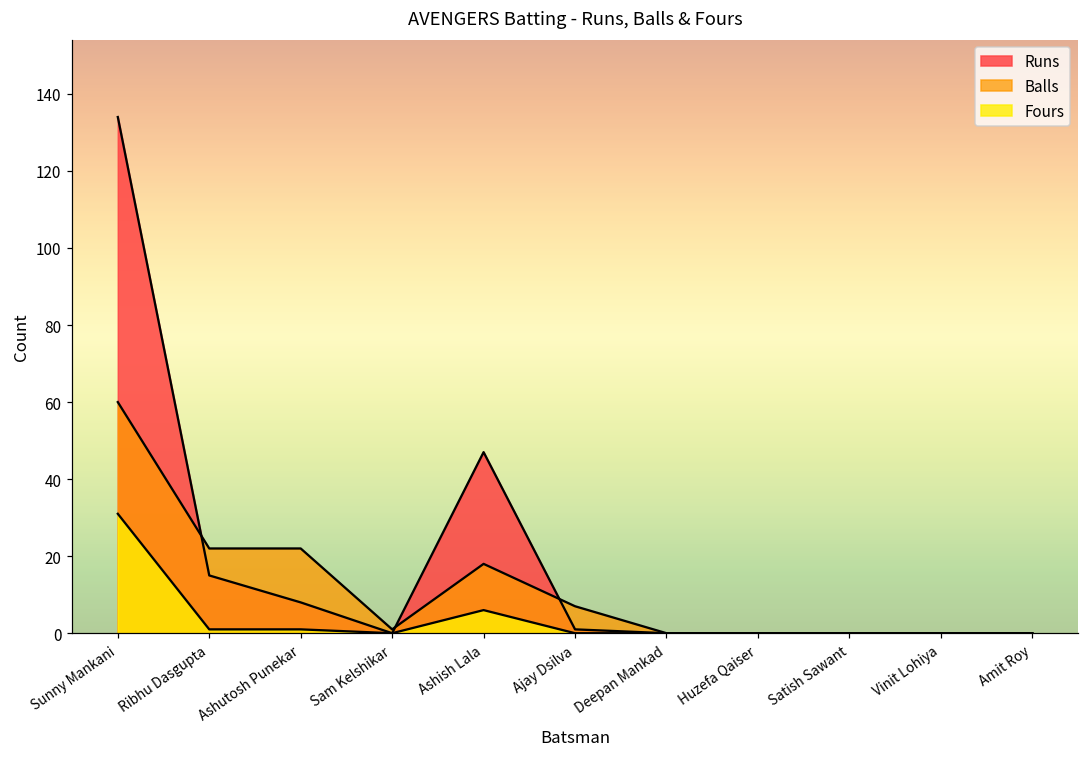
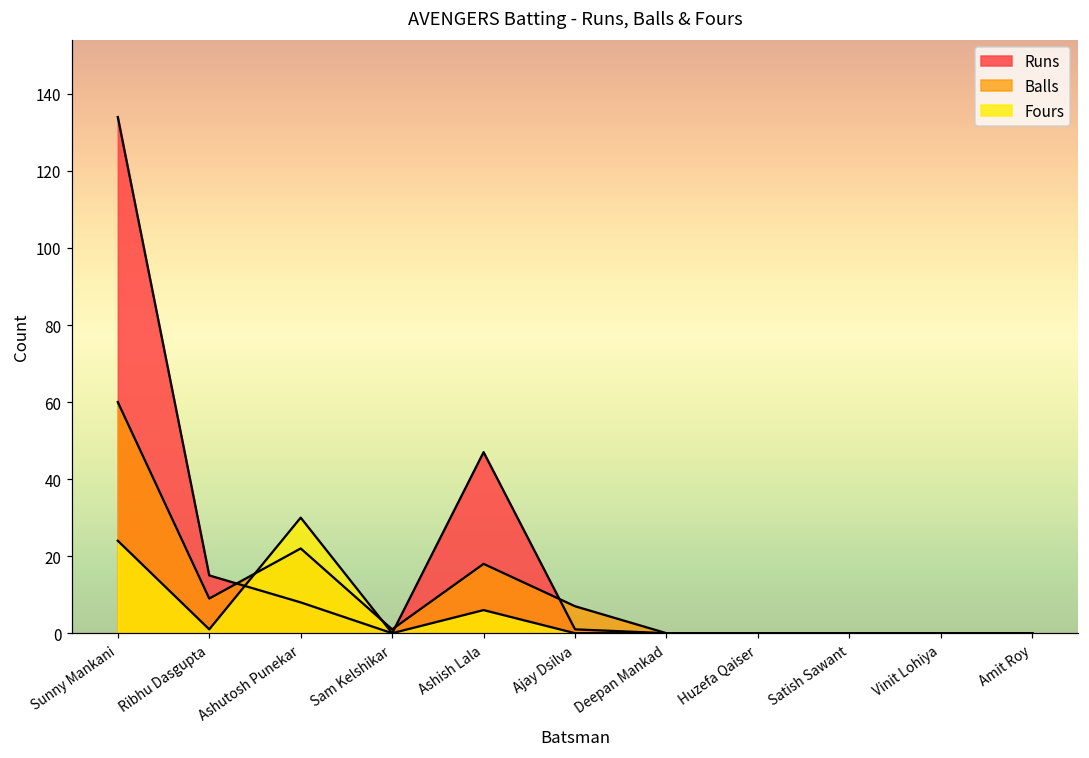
Fours, Sunny Mankani: 31 -> 24
Balls, Ribhu Dasgupta: 22 -> 9
Fours, Ashutosh Punekar: 1 -> 30
